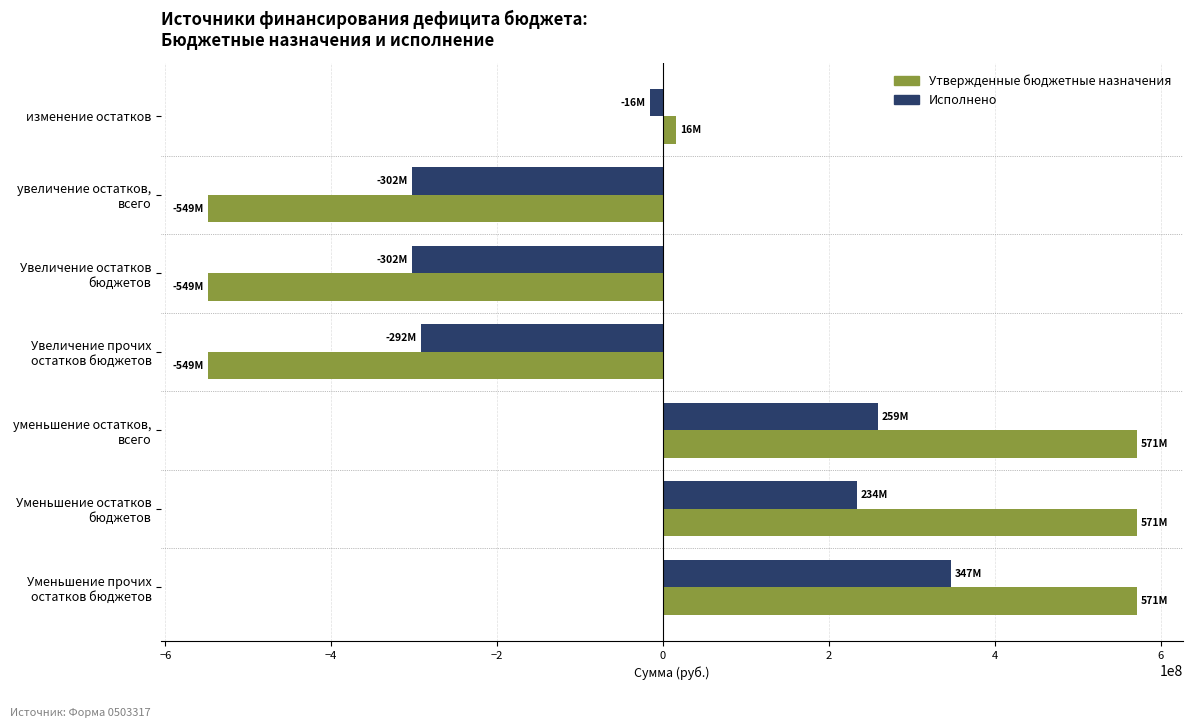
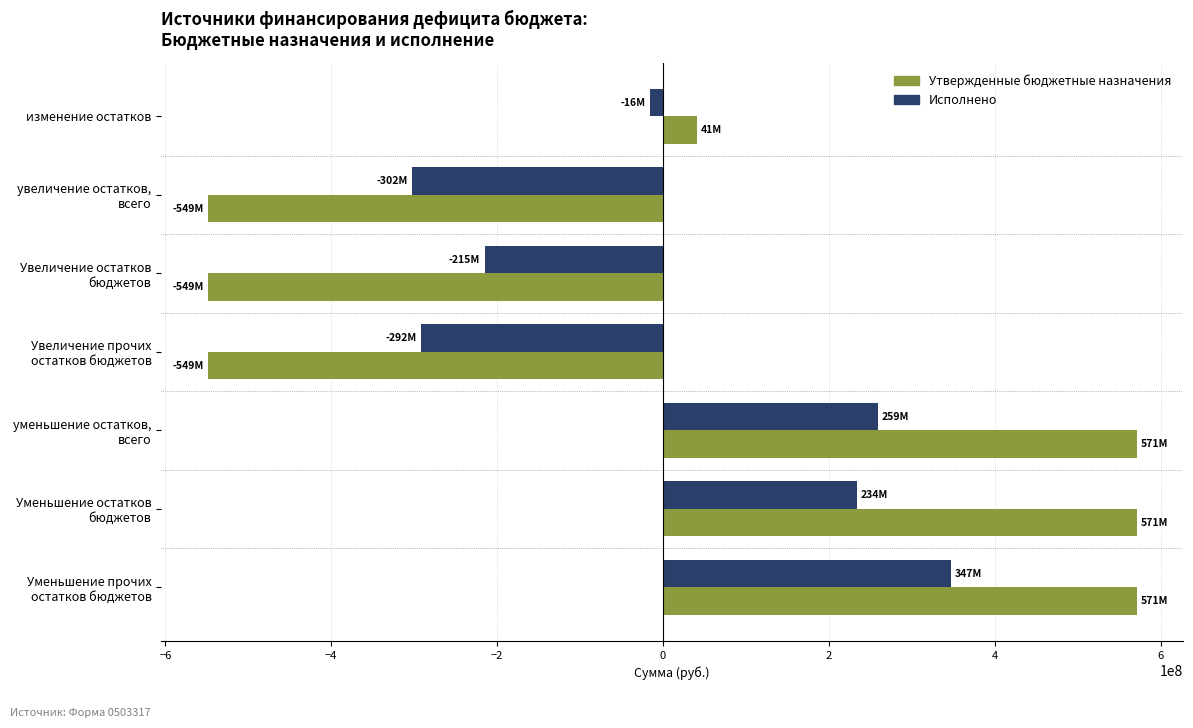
Утвержденные бюджетные назначения, изменение остатков: 16M -> 41M
Исполнено, Увеличение остатков бюджетов: -302M -> -215M
